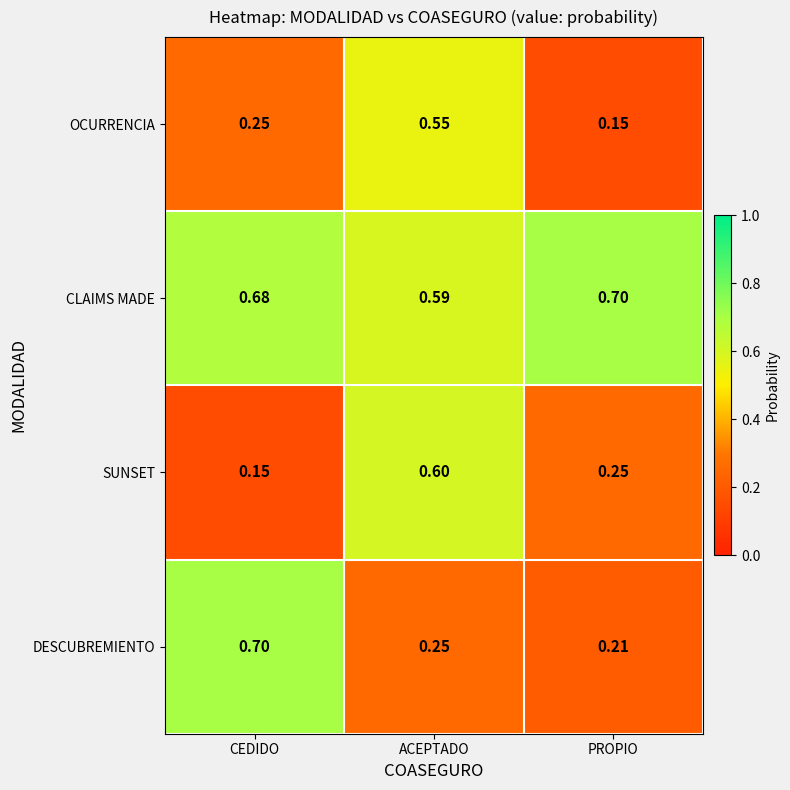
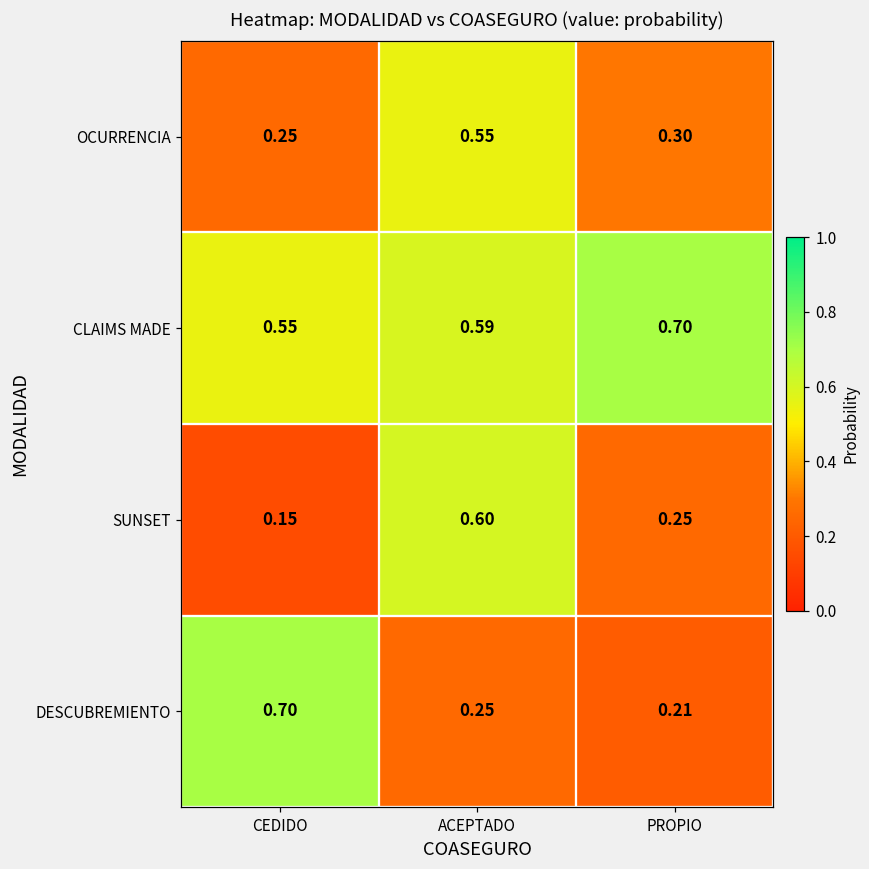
OCURRENCIA, PROPIO: 0.15 -> 0.30
CLAIMS MADE, CEDIDO: 0.68 -> 0.55
